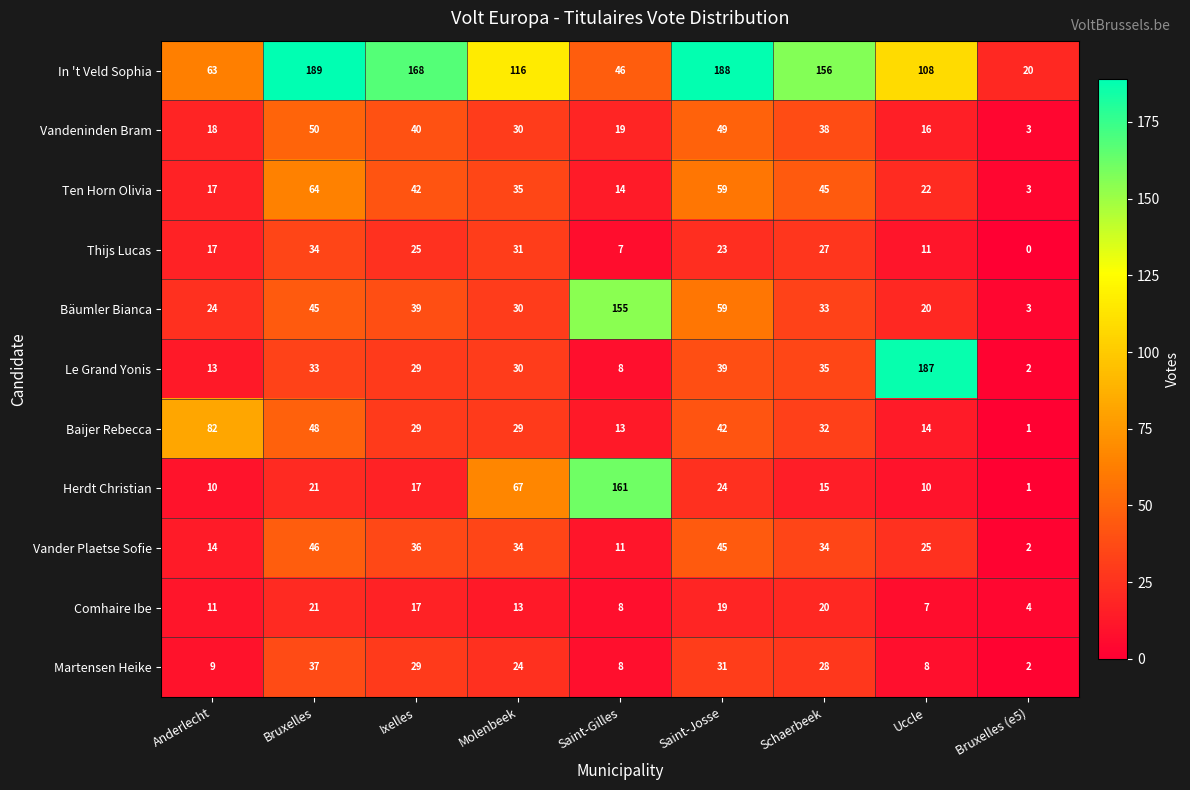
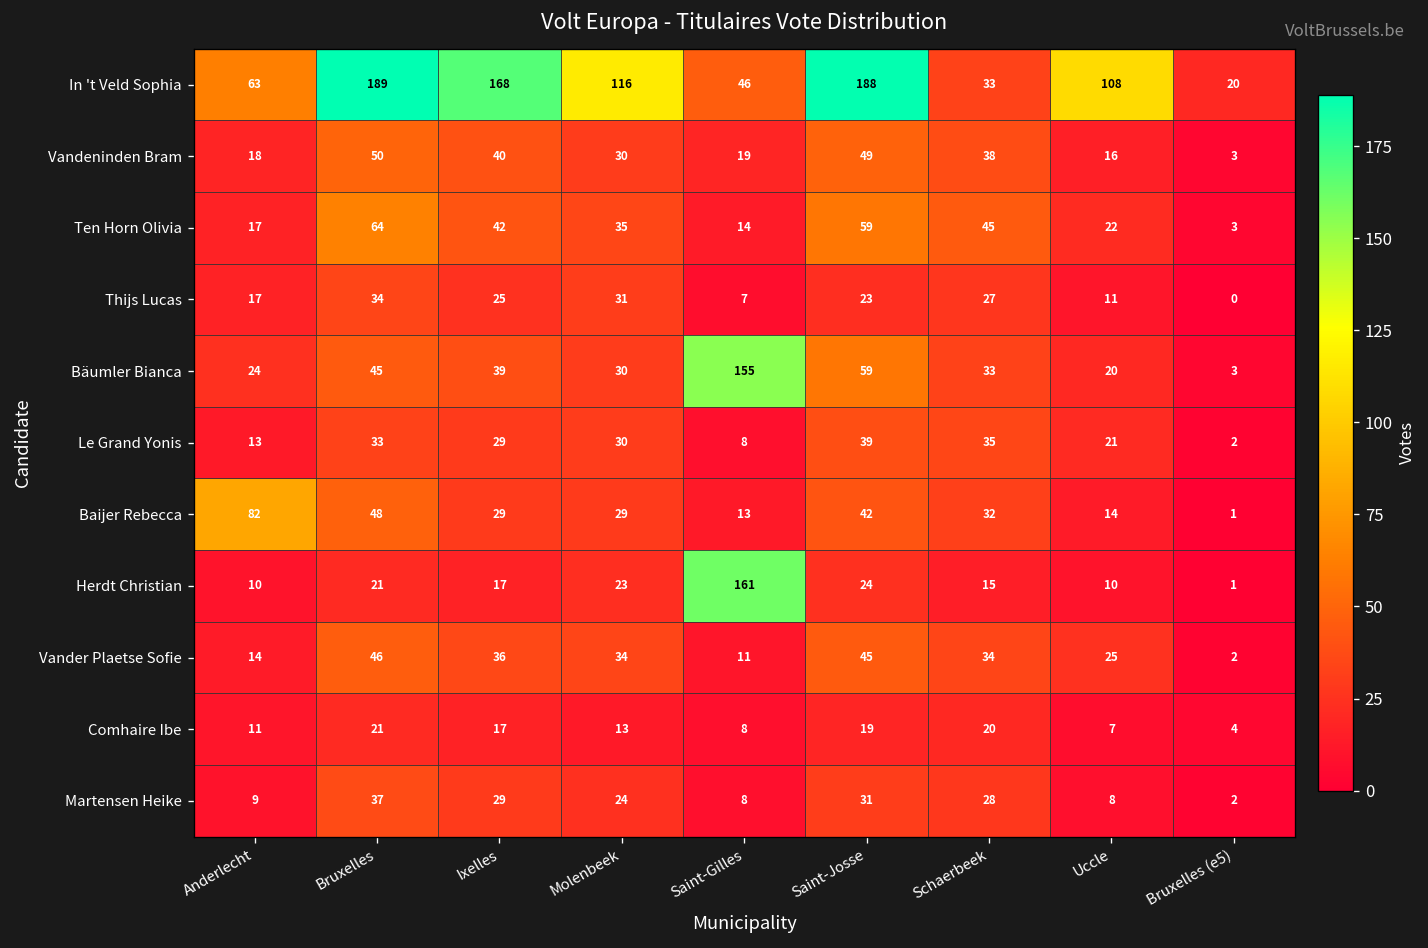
In 't Veld Sophia, Schaerbeek: 156 -> 33
Le Grand Yonis, Uccle: 187 -> 21
Herdt Christian, Molenbeek: 67 -> 23
